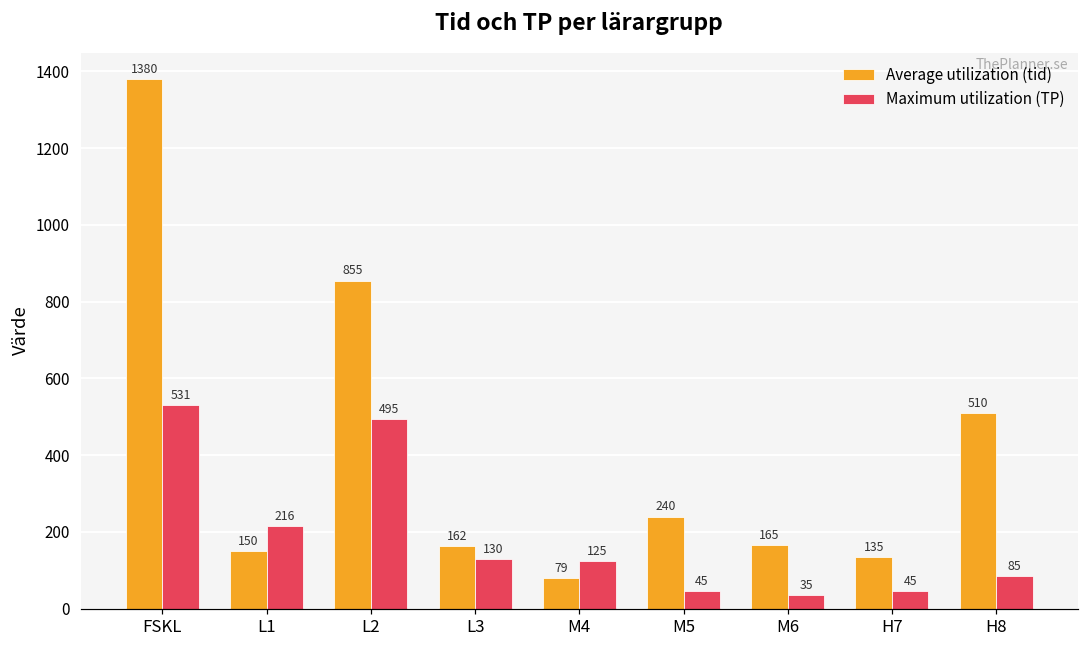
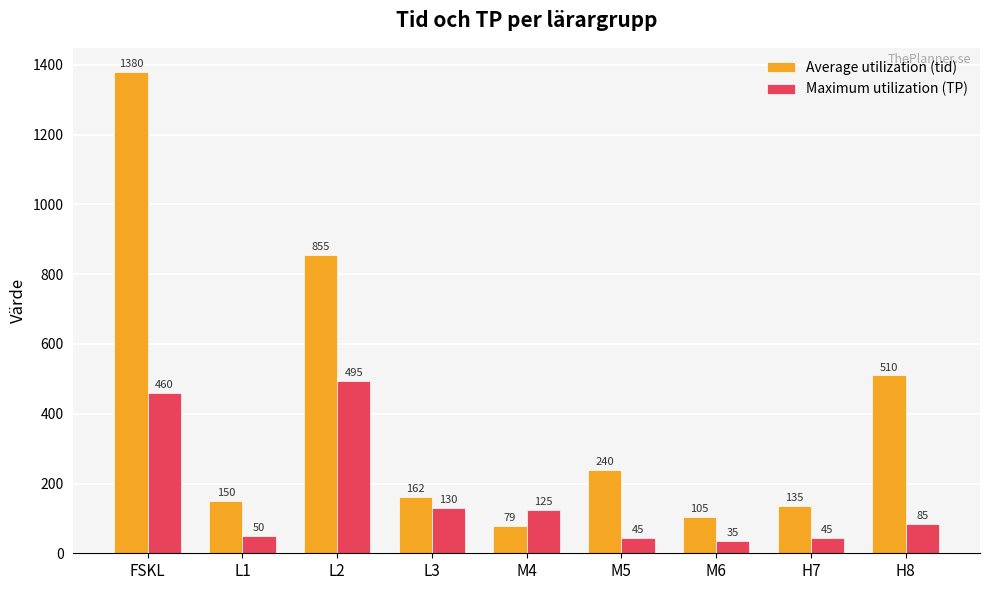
Maximum utilization (TP), FSKL: 531 -> 460
Maximum utilization (TP), L1: 216 -> 50
Average utilization (tid), M6: 165 -> 105
